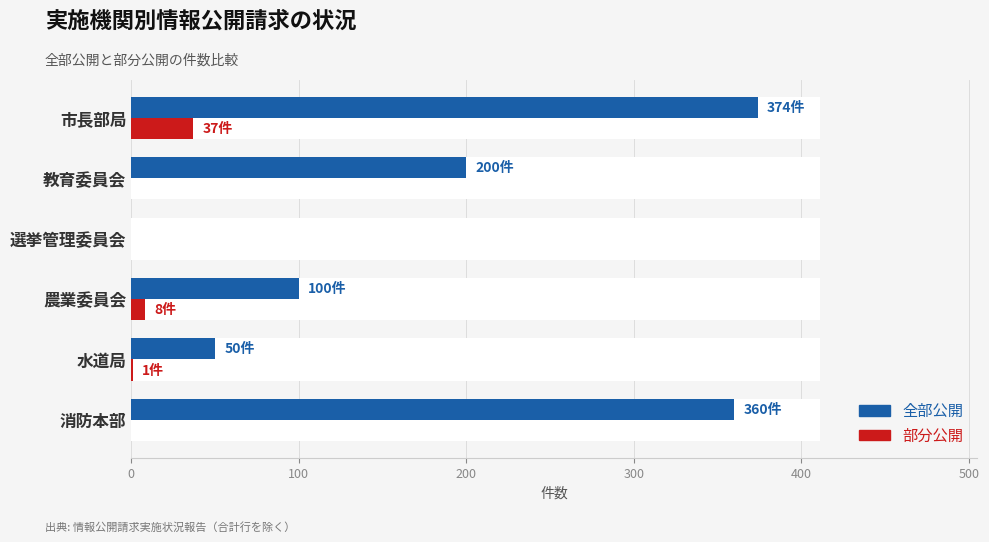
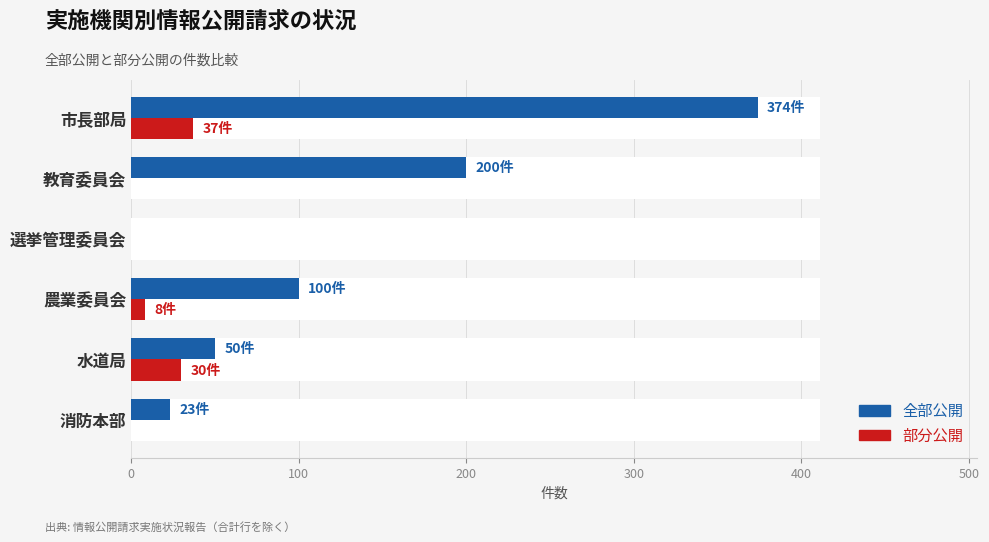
部分公開, 水道局: 1件 -> 30件
全部公開, 消防本部: 360件 -> 23件
